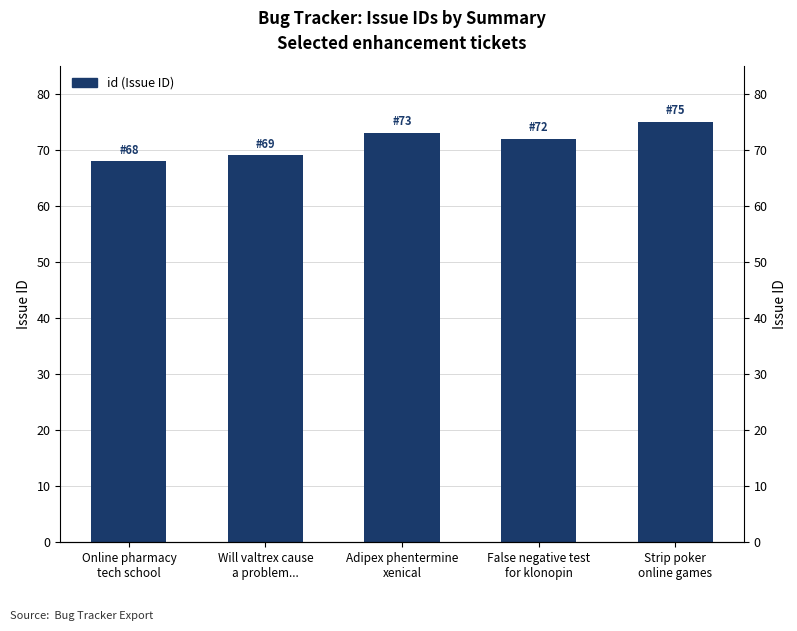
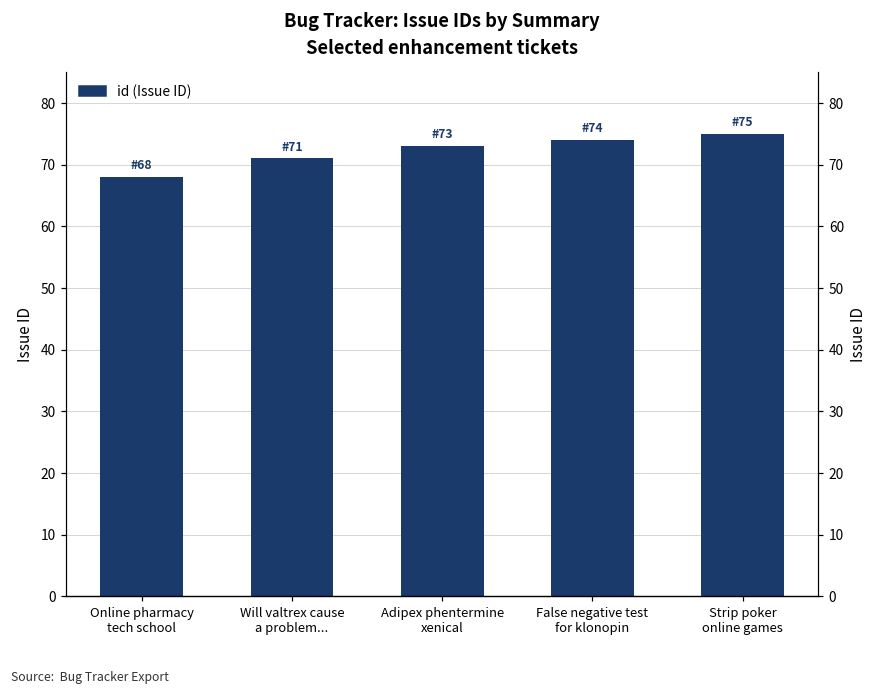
Will valtrex cause a problem...: 69 -> 71
False negative test for klonopin: 72 -> 74
